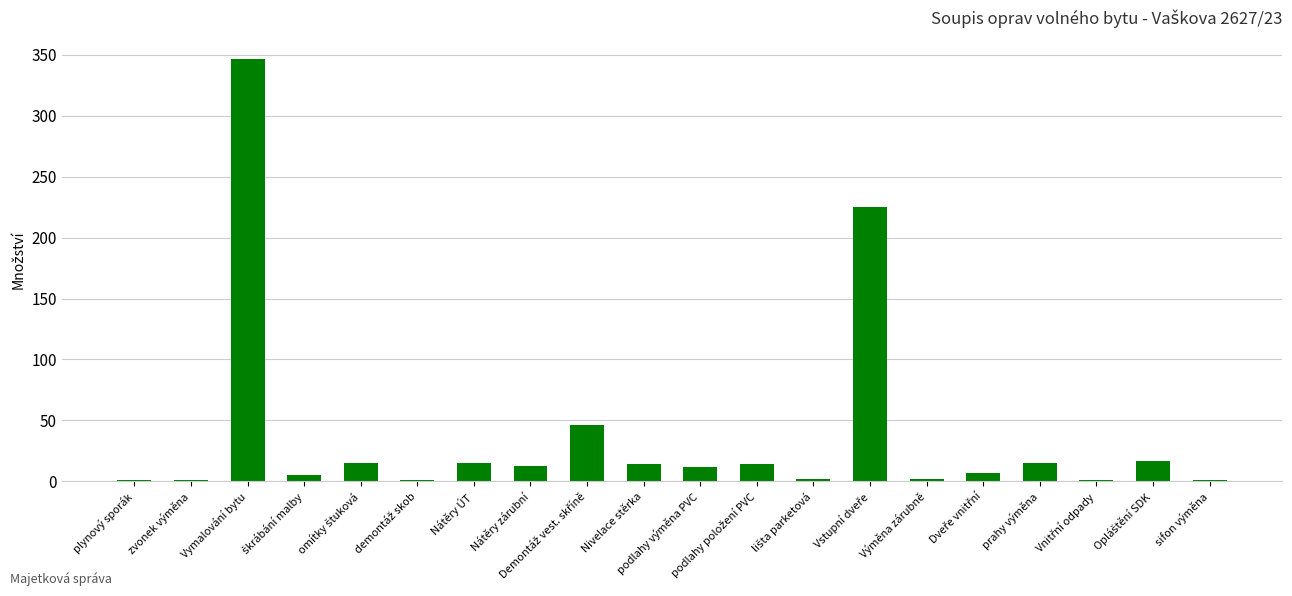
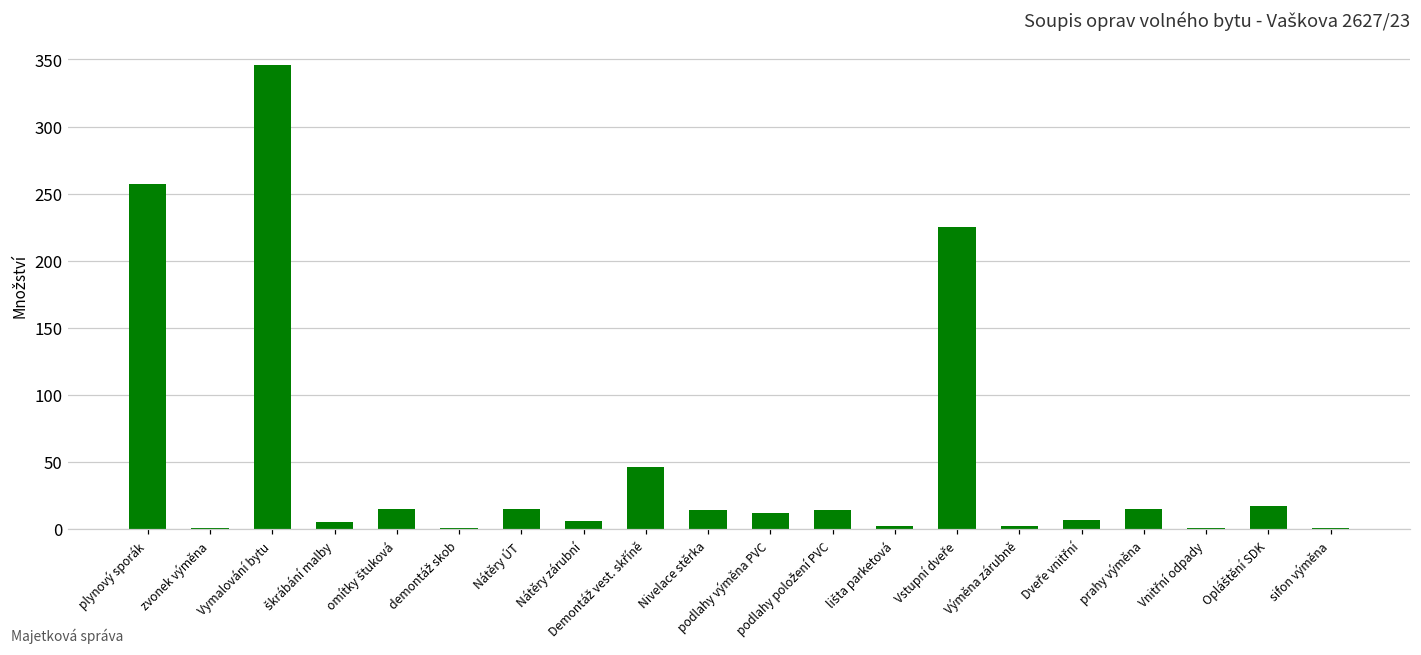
plynový sporák: 1 -> 257
Nátěry zárubní: 13 -> 6
